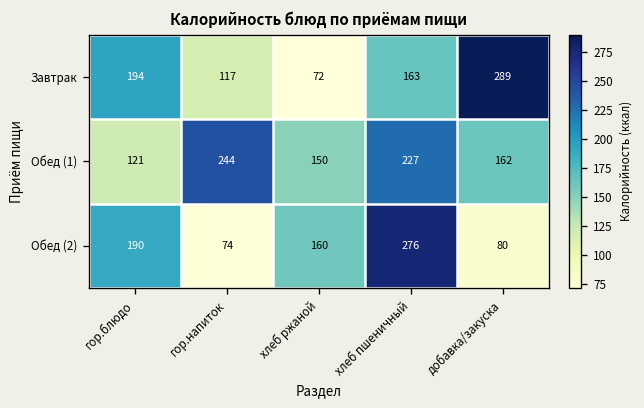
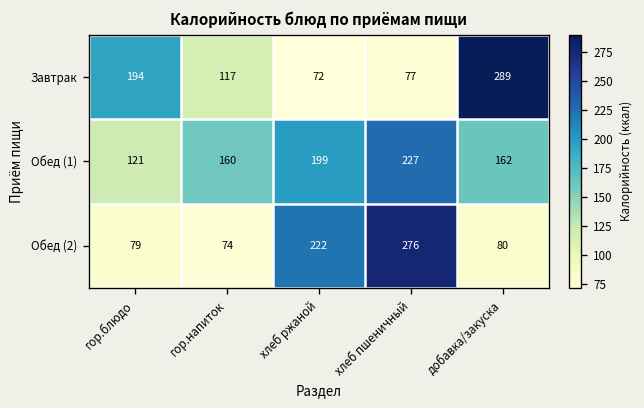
Завтрак, хлеб пшеничный: 163 -> 77
Обед (1), гор.напиток: 244 -> 160
Обед (1), хлеб ржаной: 150 -> 199
Обед (2), гор.блюдо: 190 -> 79
Обед (2), хлеб ржаной: 160 -> 222
